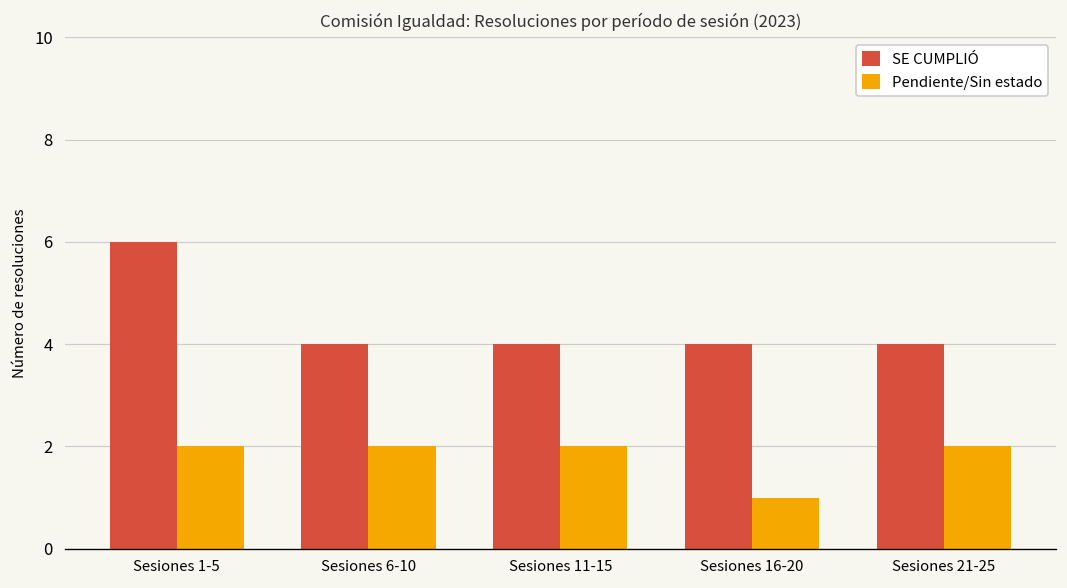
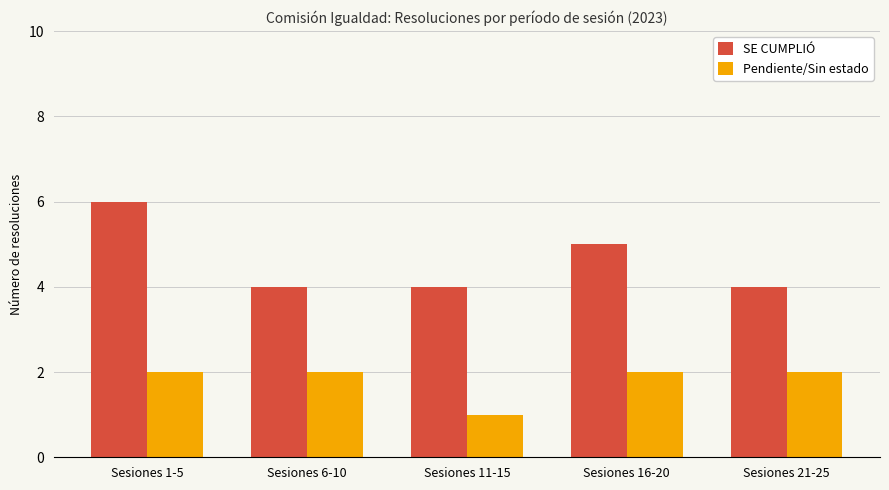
Pendiente/Sin estado, Sesiones 11-15: 2 -> 1
SE CUMPLIÓ, Sesiones 16-20: 4 -> 5
Pendiente/Sin estado, Sesiones 16-20: 1 -> 2
